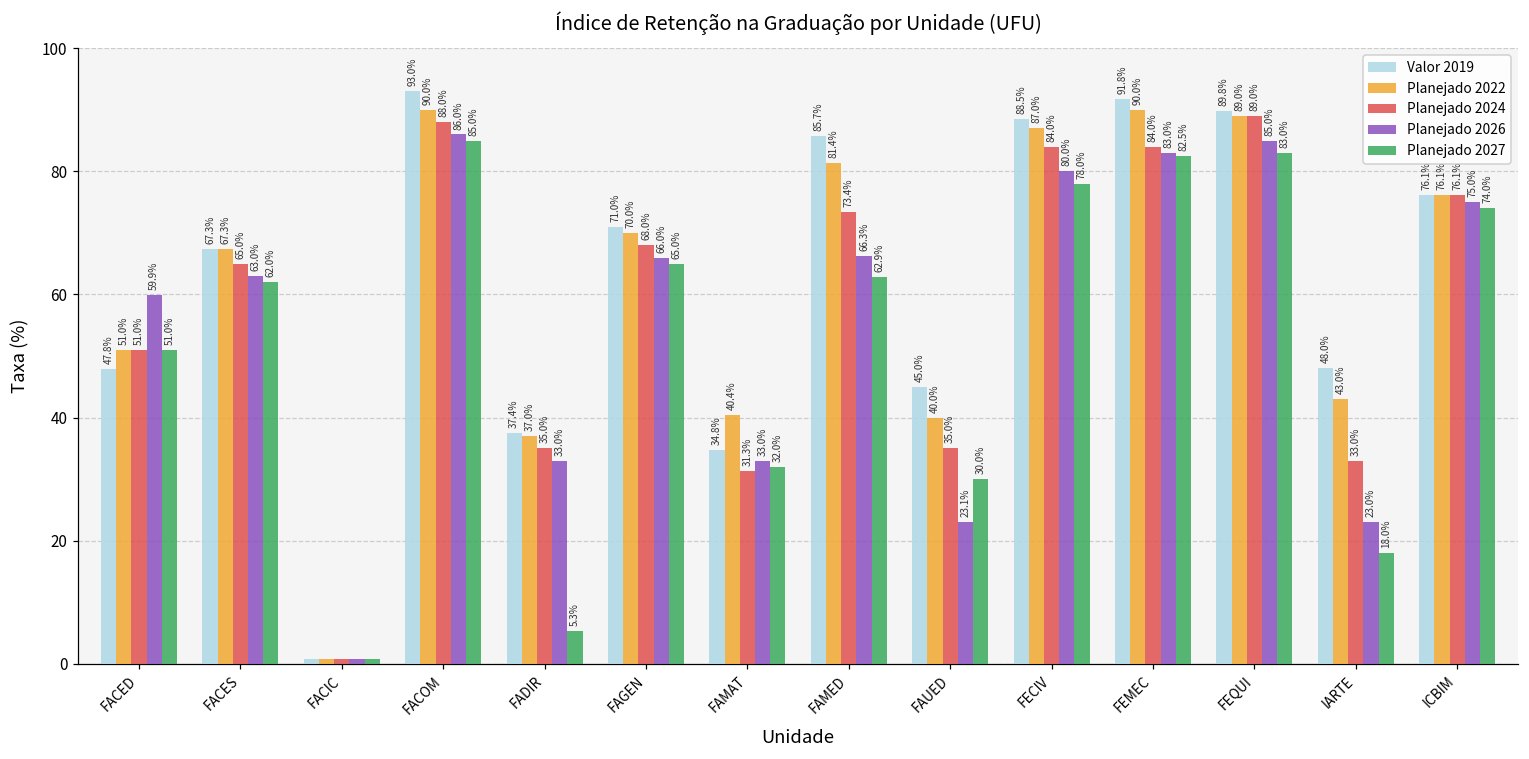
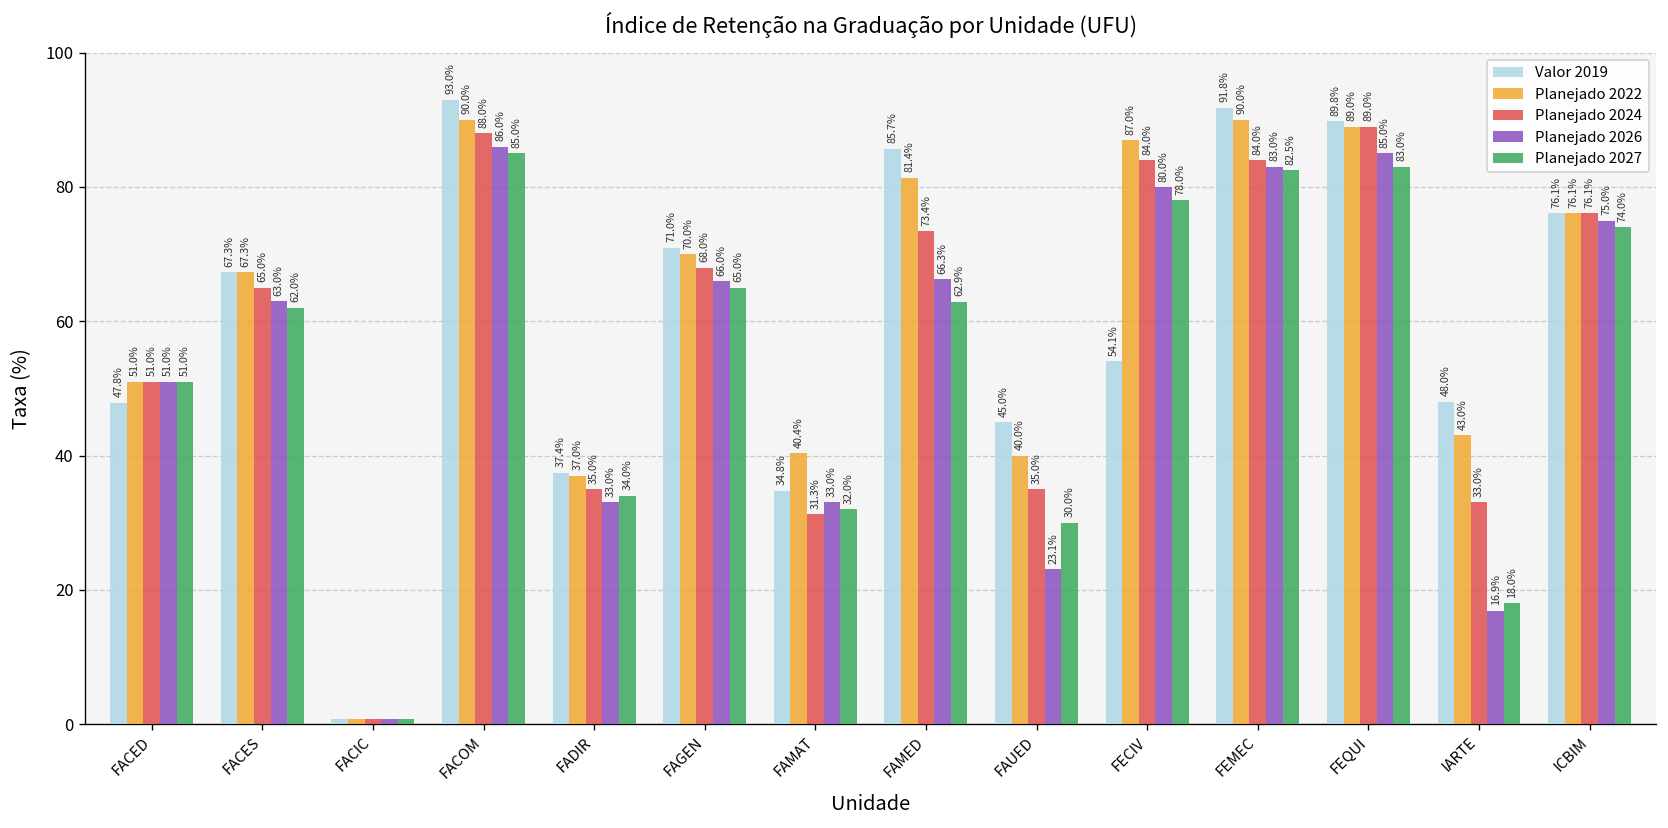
Planejado 2026, FACED: 59.9% -> 51.0%
Planejado 2027, FADIR: 5.3% -> 34.0%
Valor 2019, FECIV: 88.5% -> 54.1%
Planejado 2026, IARTE: 23.0% -> 16.9%
